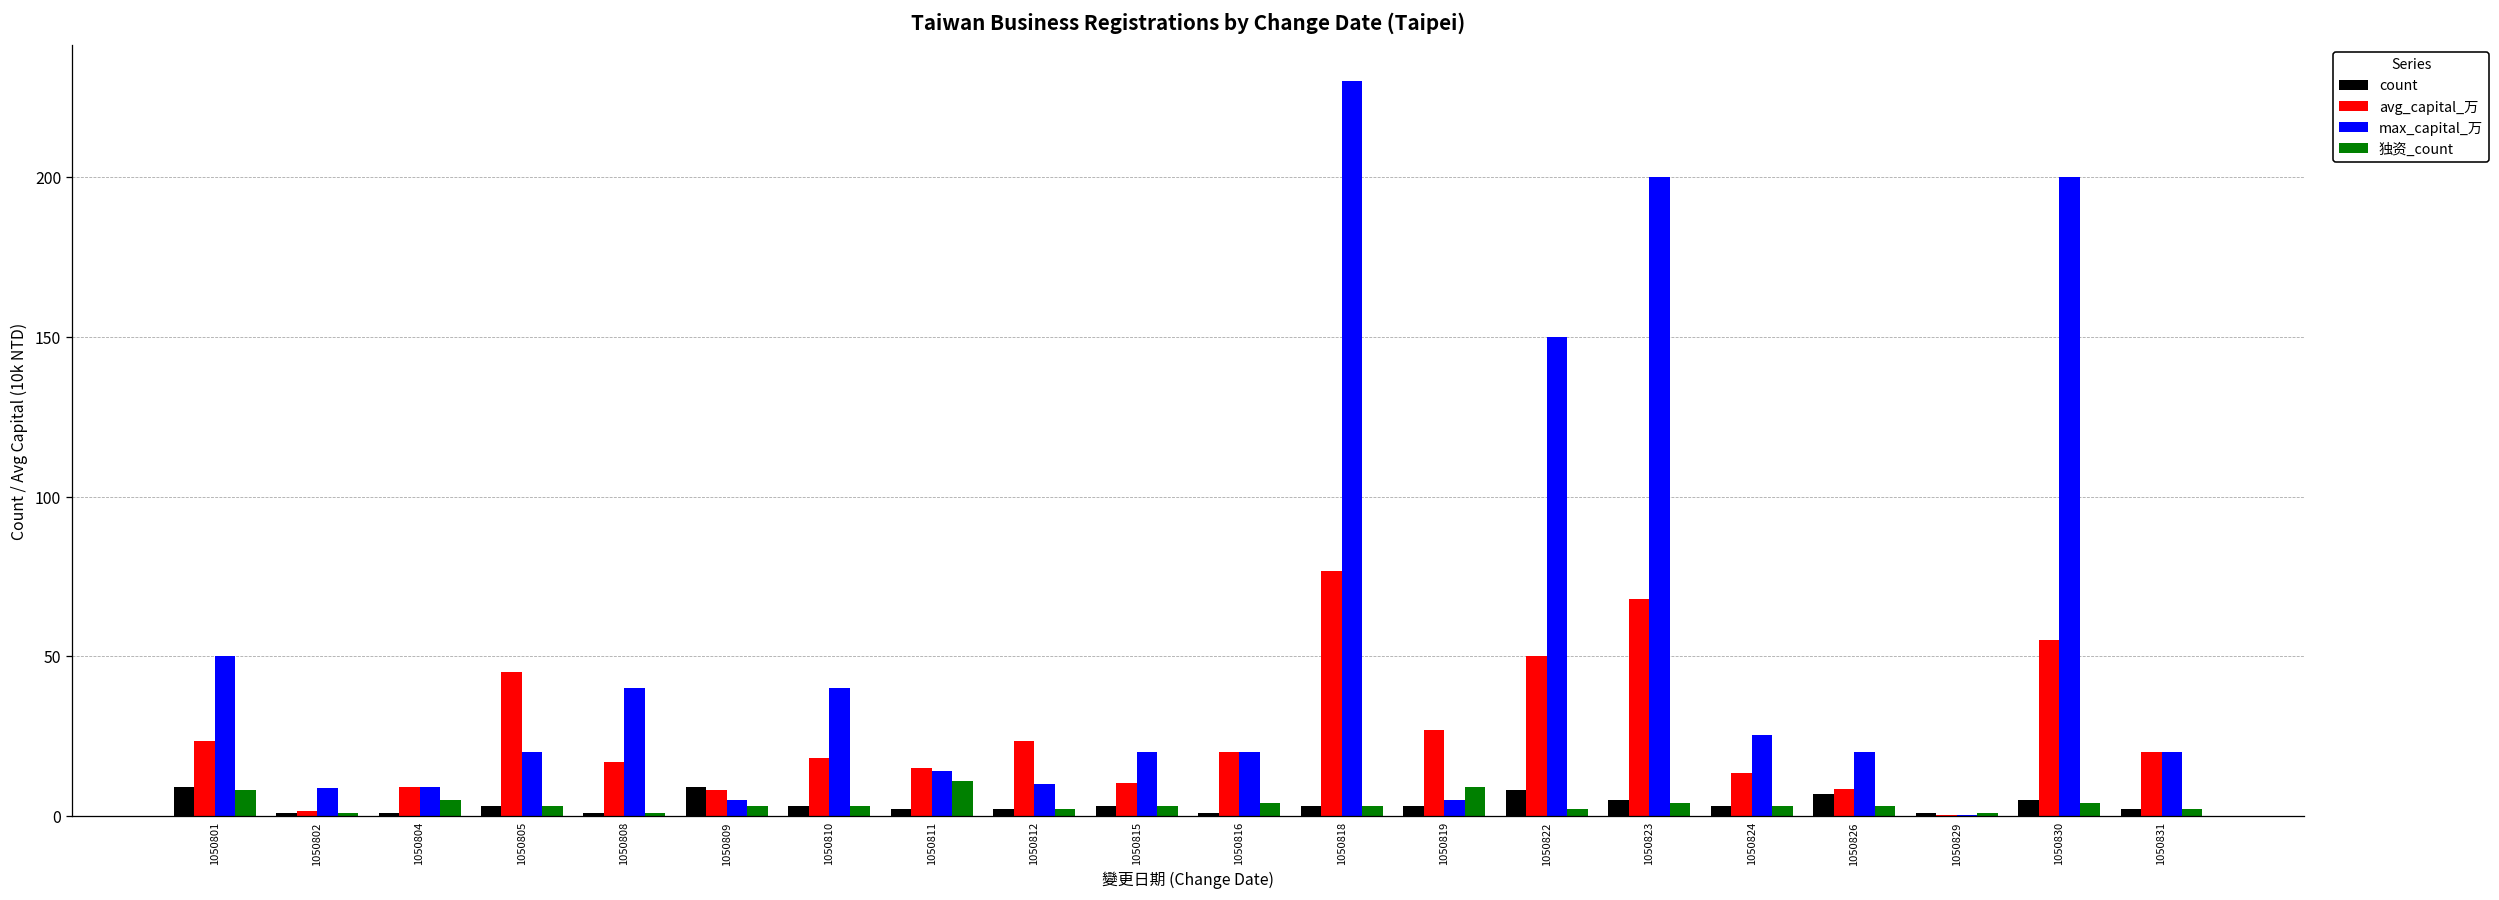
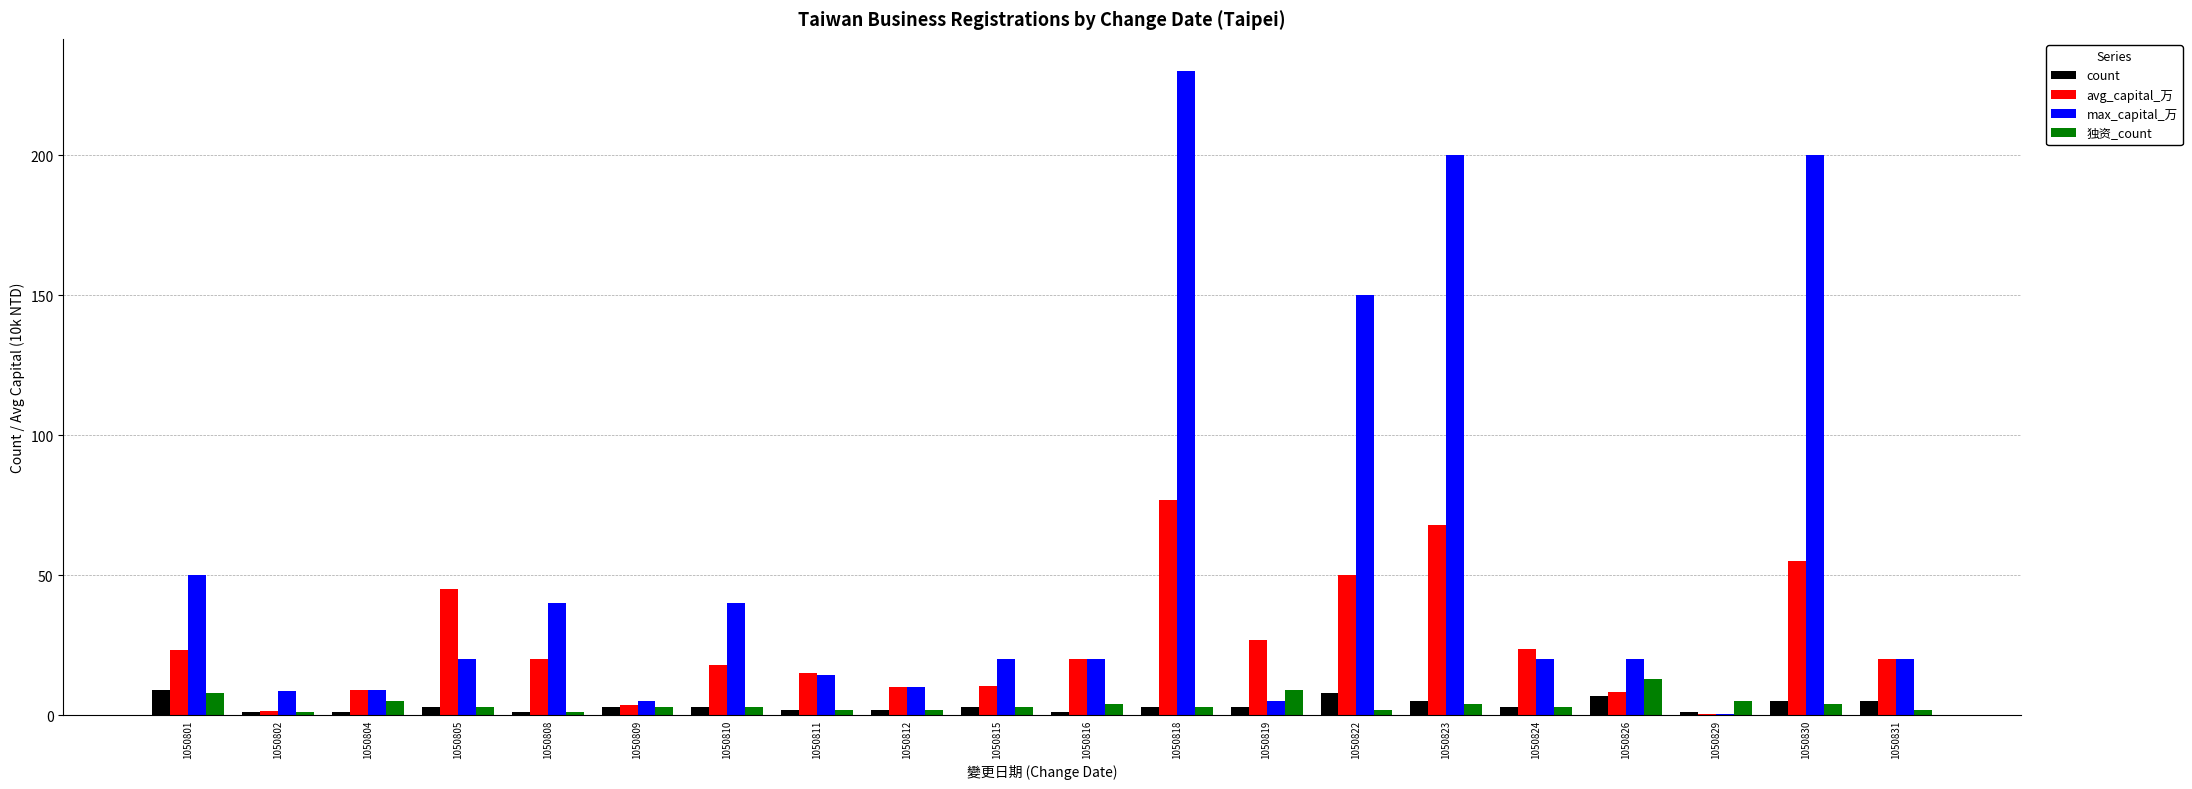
avg_capital_万, 1050808: 17 -> 20
count, 1050809: 9 -> 3
avg_capital_万, 1050809: 8 -> 4
独资_count, 1050811: 11 -> 2
avg_capital_万, 1050812: 24 -> 10
avg_capital_万, 1050824: 13 -> 24
max_capital_万, 1050824: 25 -> 20
独资_count, 1050826: 3 -> 13
独资_count, 1050829: 1 -> 5
count, 1050831: 2 -> 5
